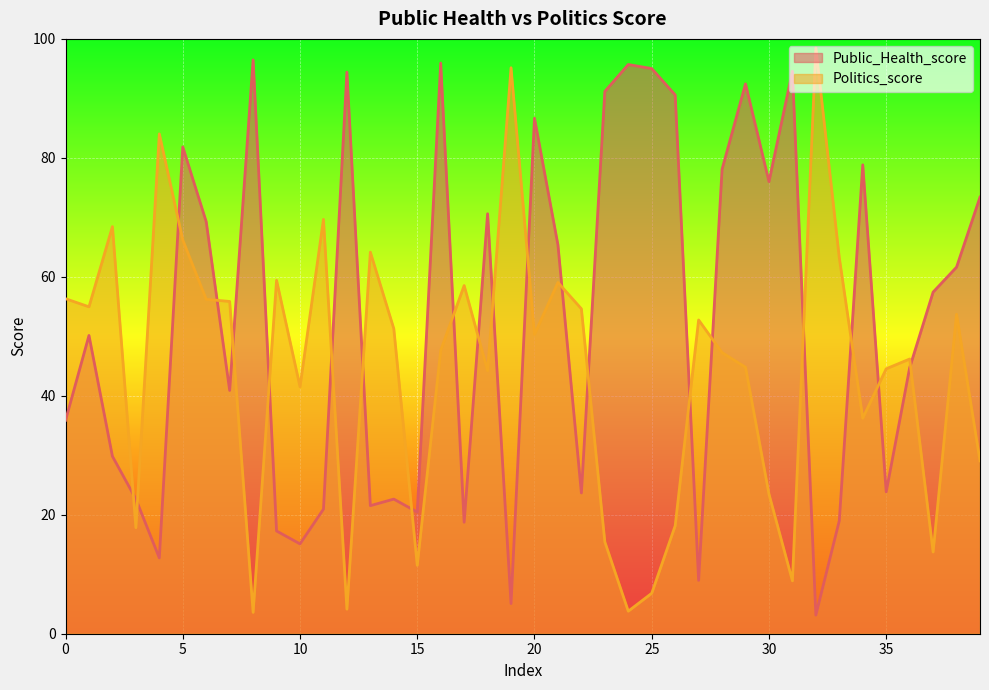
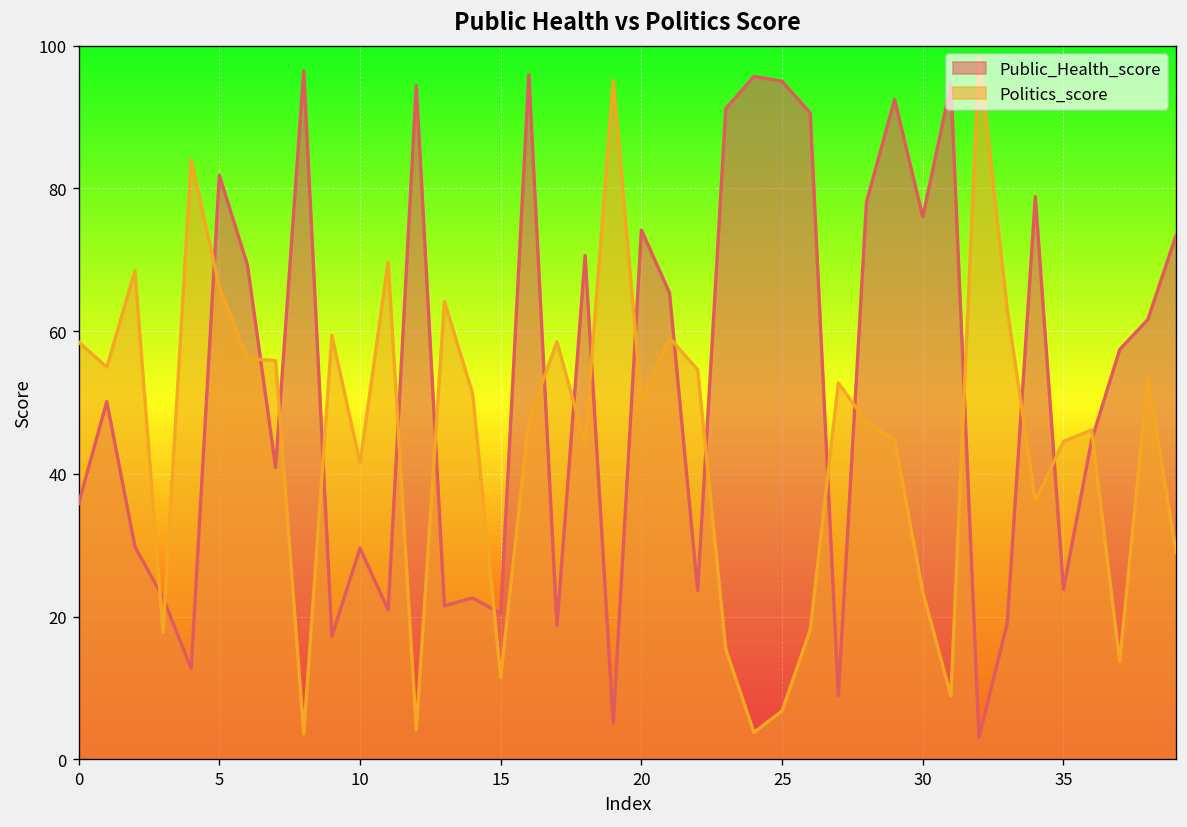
Politics_score, 0: 56 -> 58
Public_Health_score, 10: 15 -> 30
Public_Health_score, 20: 87 -> 74
